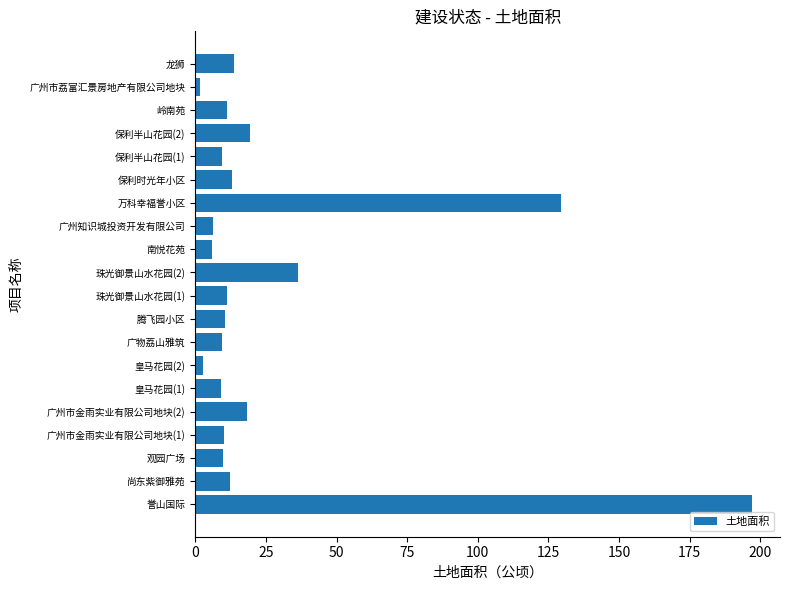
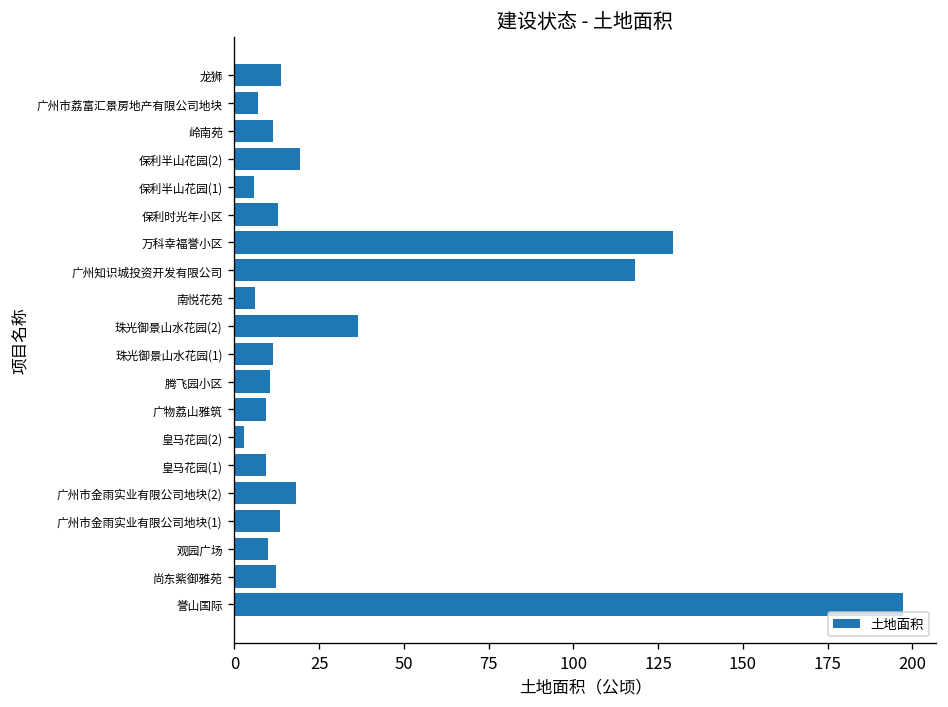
广州市荔富汇景房地产有限公司地块: 2 -> 7
保利半山花园(1): 9 -> 6
广州知识城投资开发有限公司: 6 -> 118
广州市金雨实业有限公司地块(1): 10 -> 14
